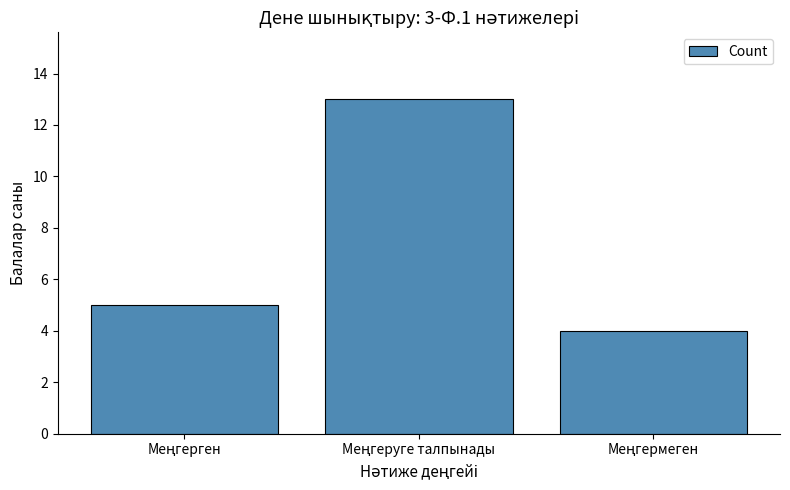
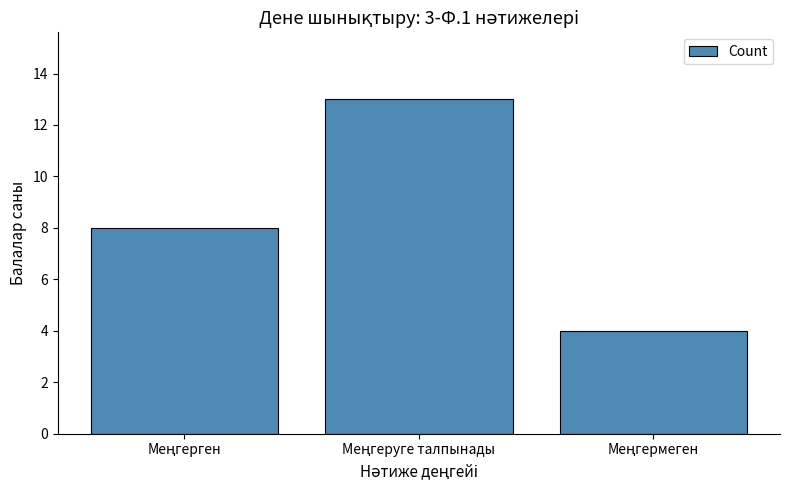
Меңгерген: 5 -> 8
